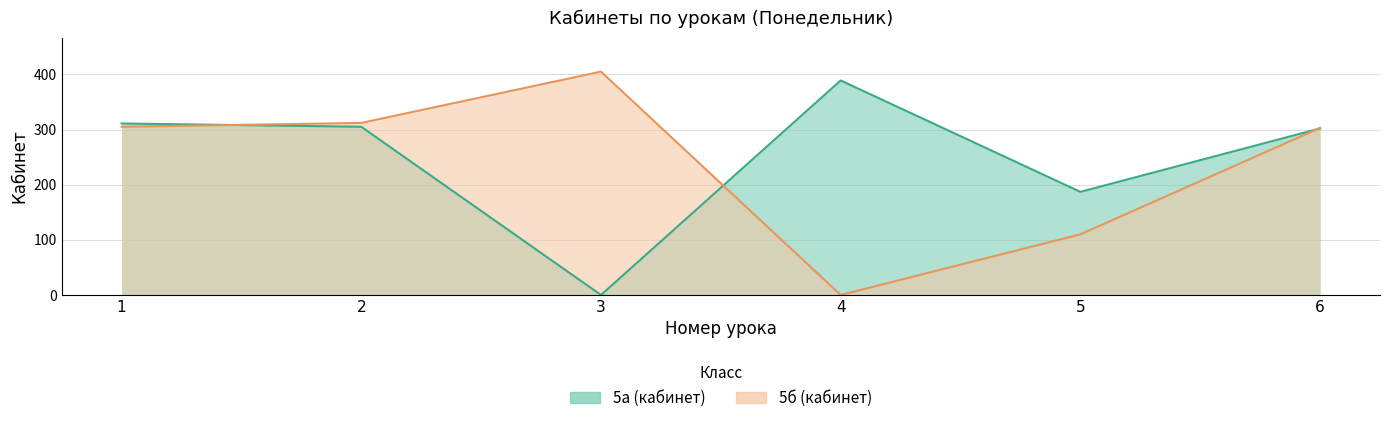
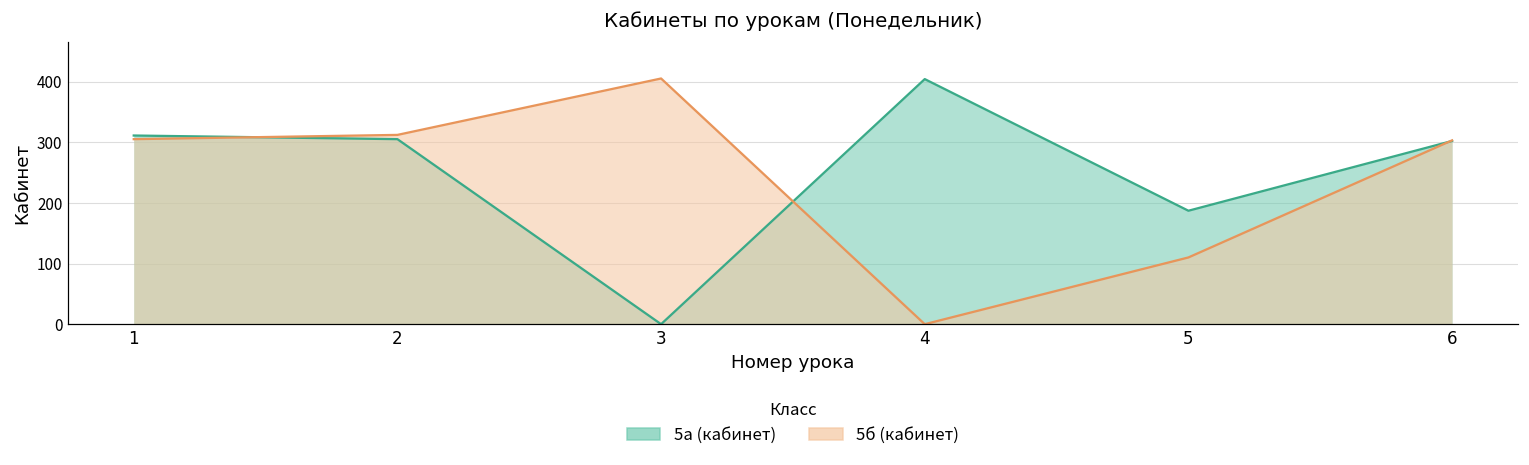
5а (кабинет), 4: 390 -> 400
